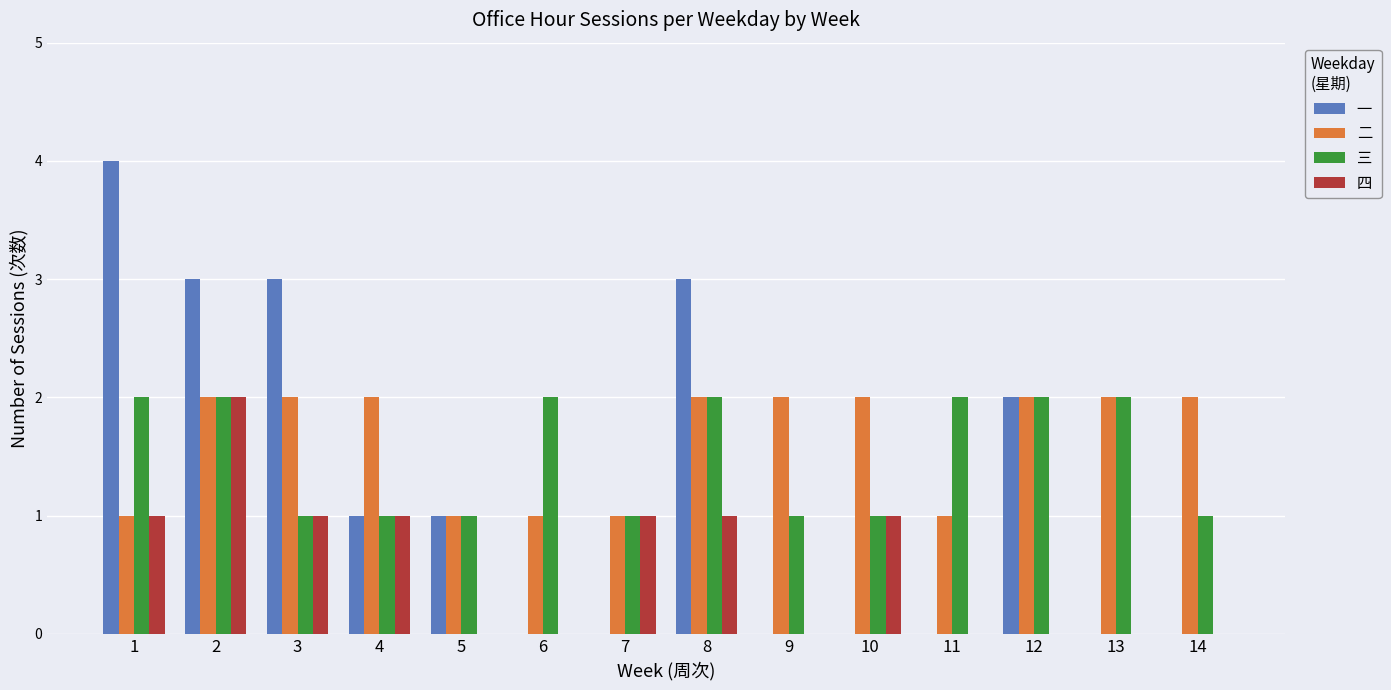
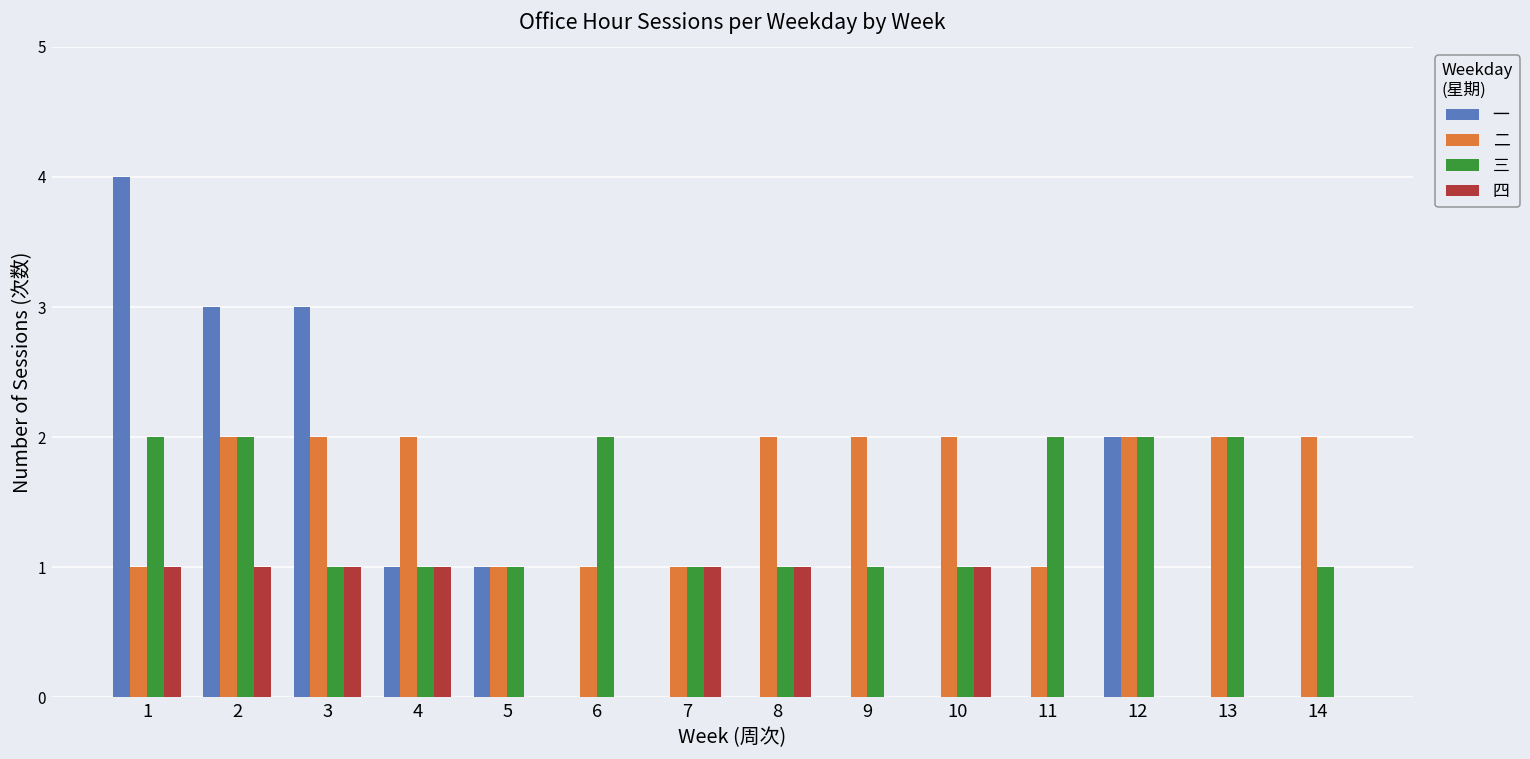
四, 2: 2 -> 1
一, 8: 3 -> 0
三, 8: 2 -> 1
